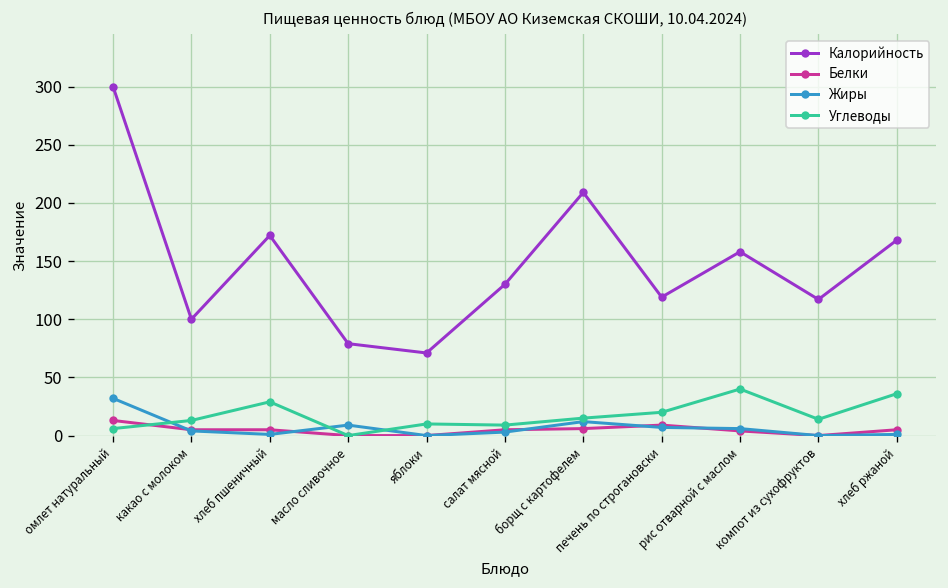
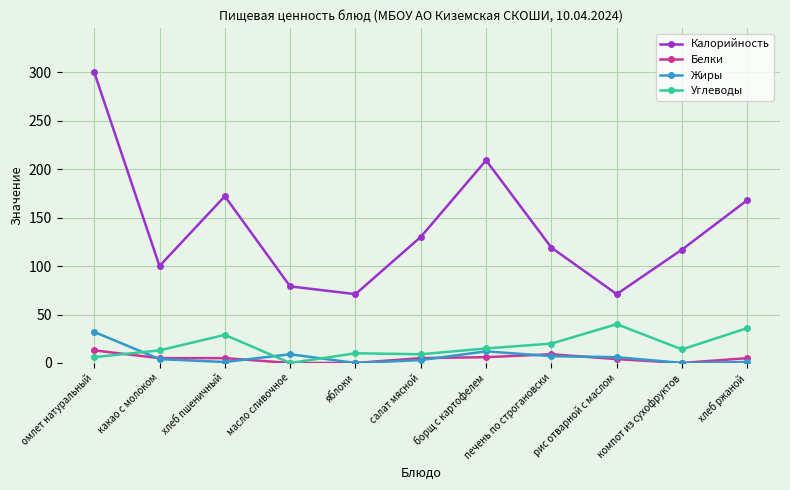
Калорийность, рис отварной с маслом: 160 -> 70
